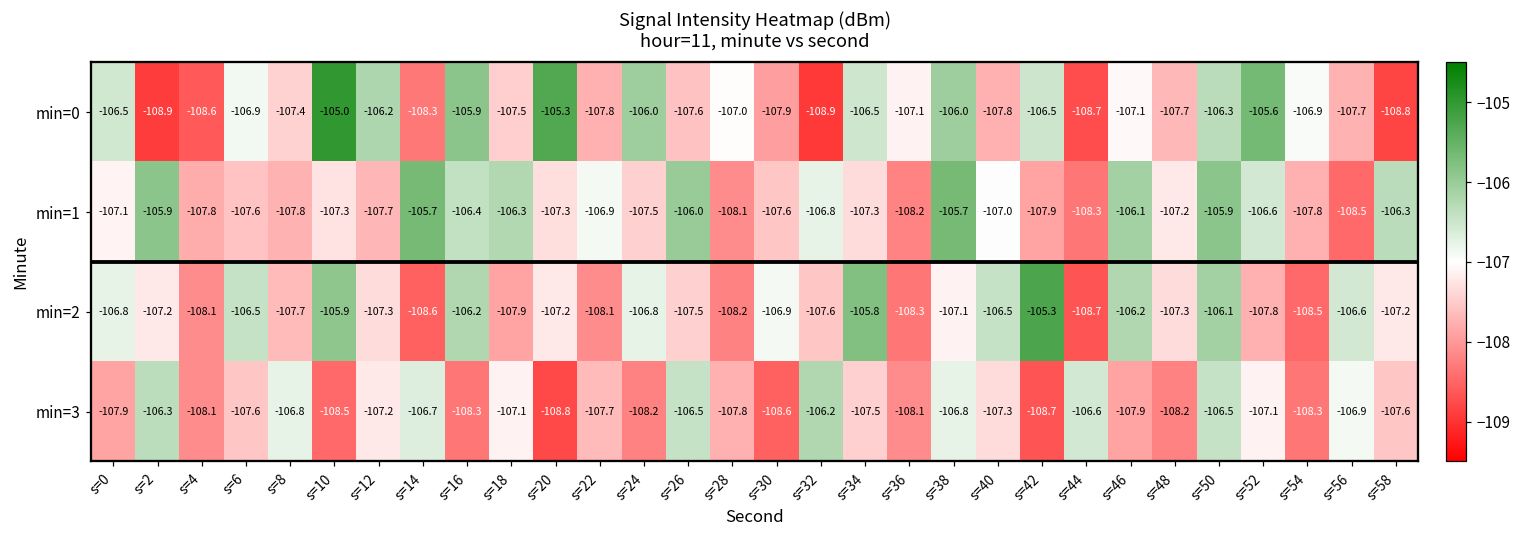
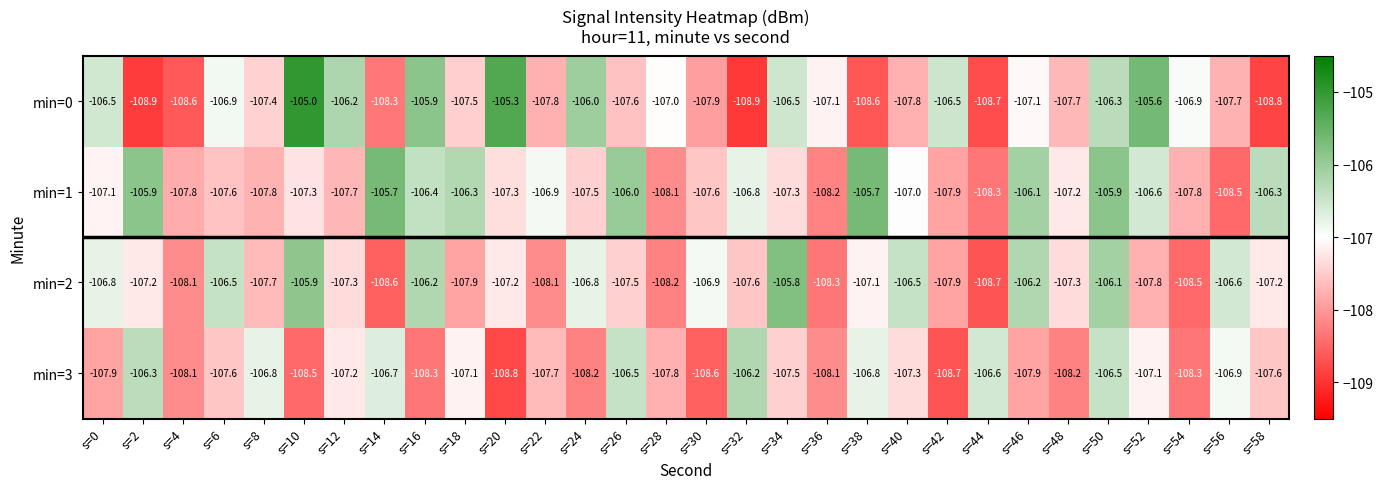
min=0, s=38: -106.0 -> -108.6
min=2, s=42: -105.3 -> -107.9
